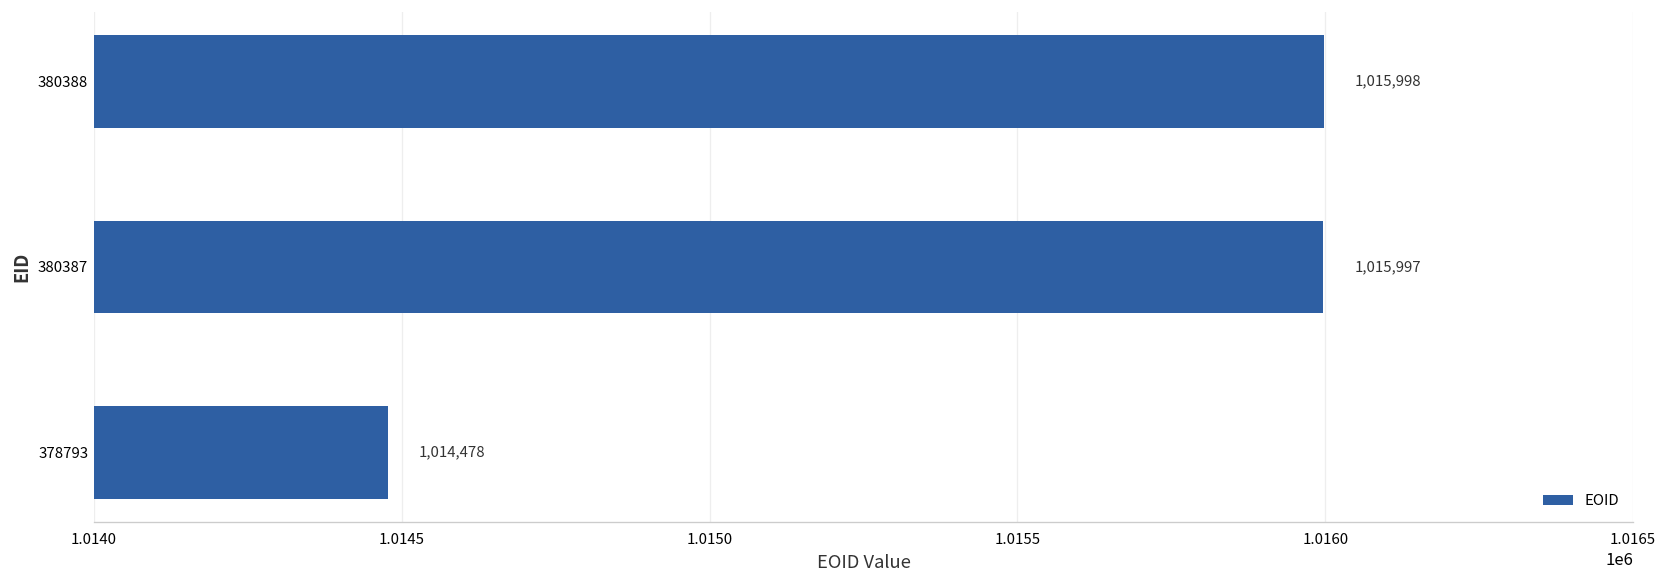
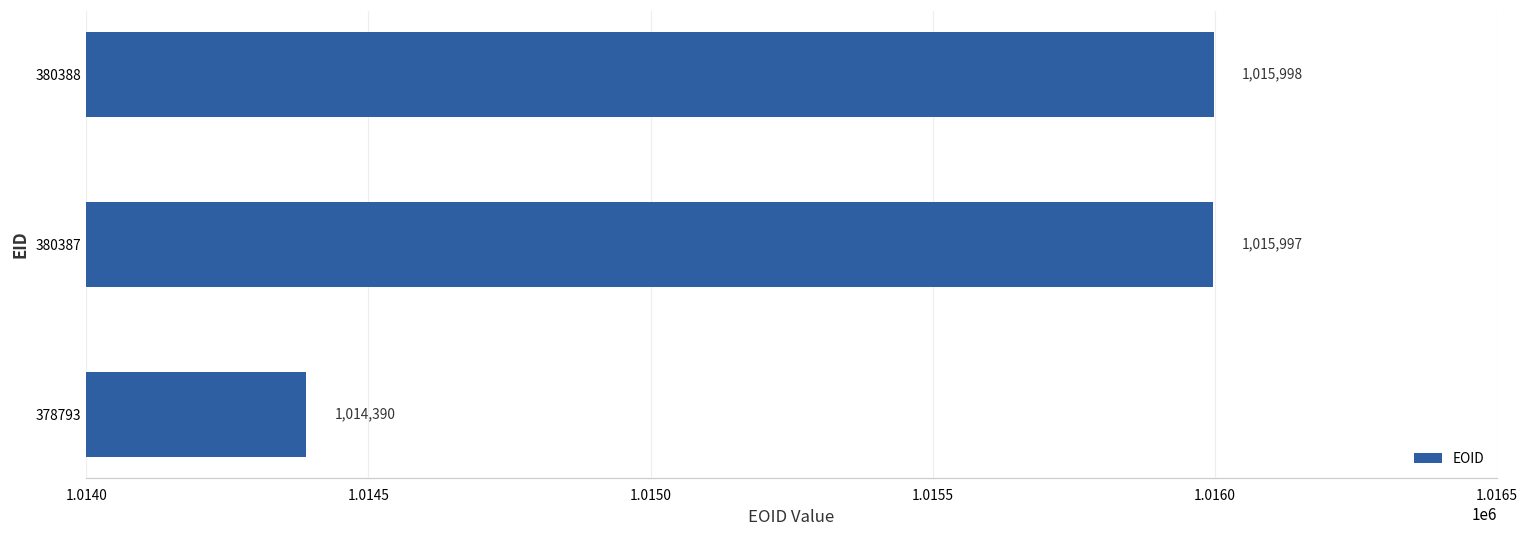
378793: 1,014,478 -> 1,014,390
